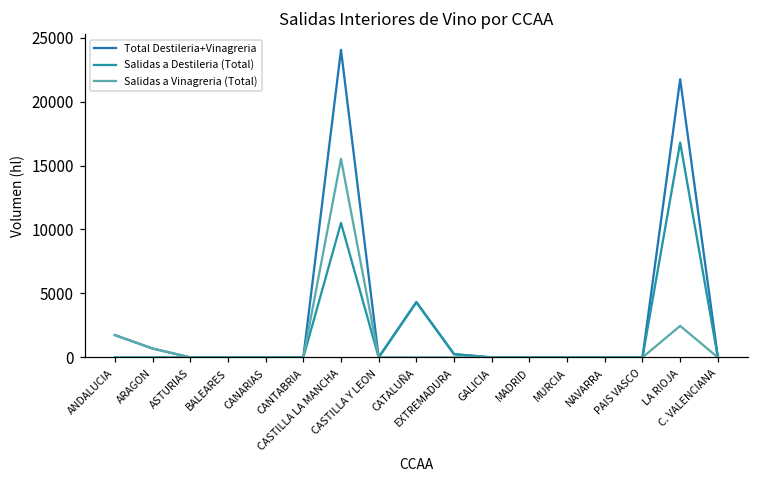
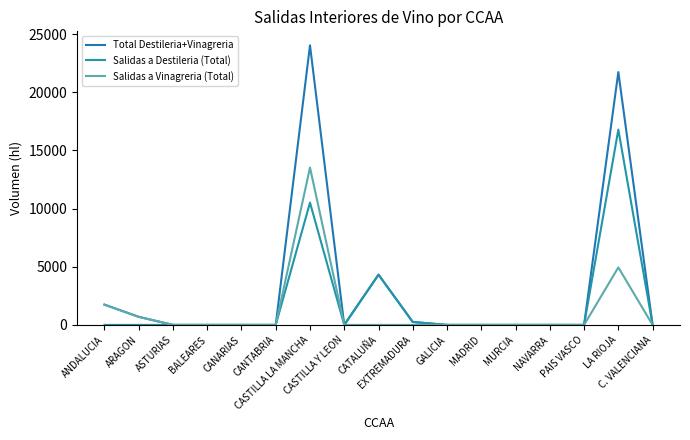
Salidas a Vinagreria (Total), CASTILLA LA MANCHA: 15500 -> 13500
Salidas a Vinagreria (Total), LA RIOJA: 2500 -> 4900
